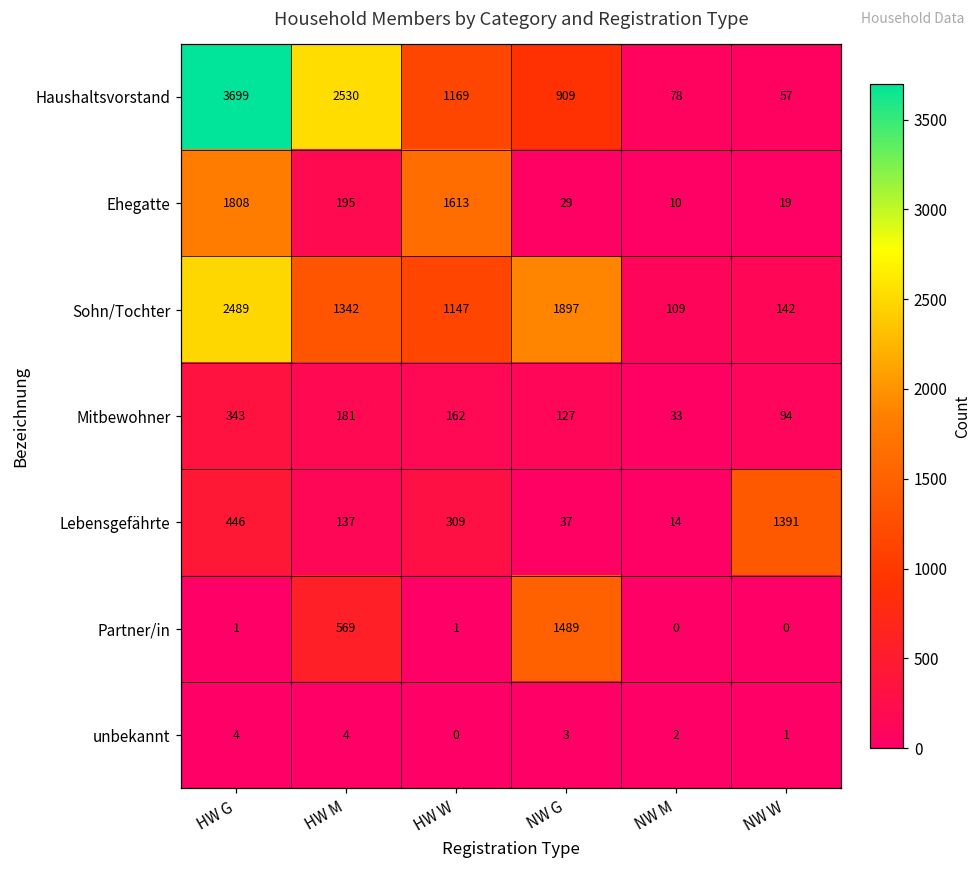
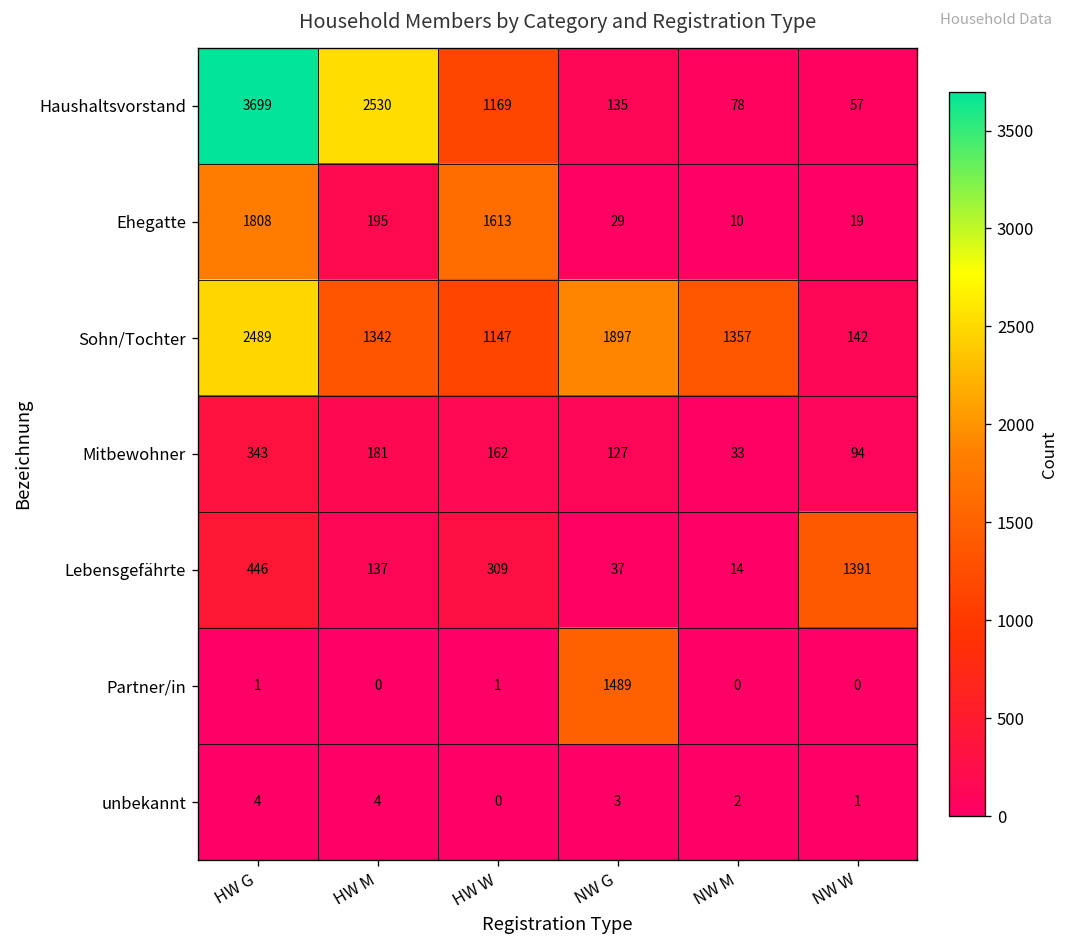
Haushaltsvorstand, NW G: 909 -> 135
Sohn/Tochter, NW M: 109 -> 1357
Partner/in, HW M: 569 -> 0
